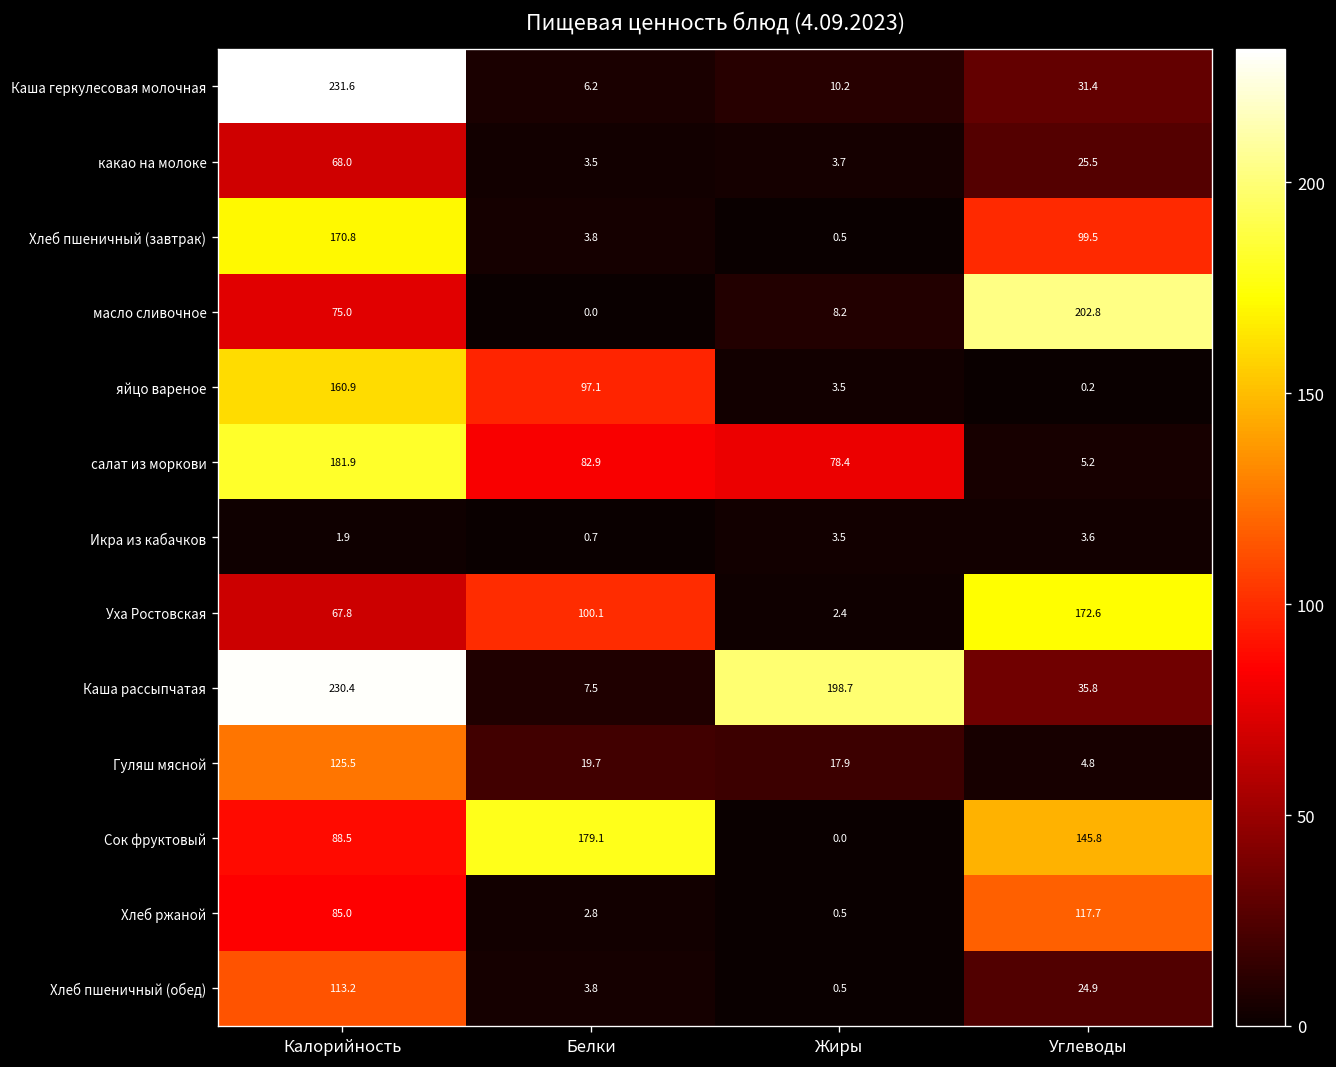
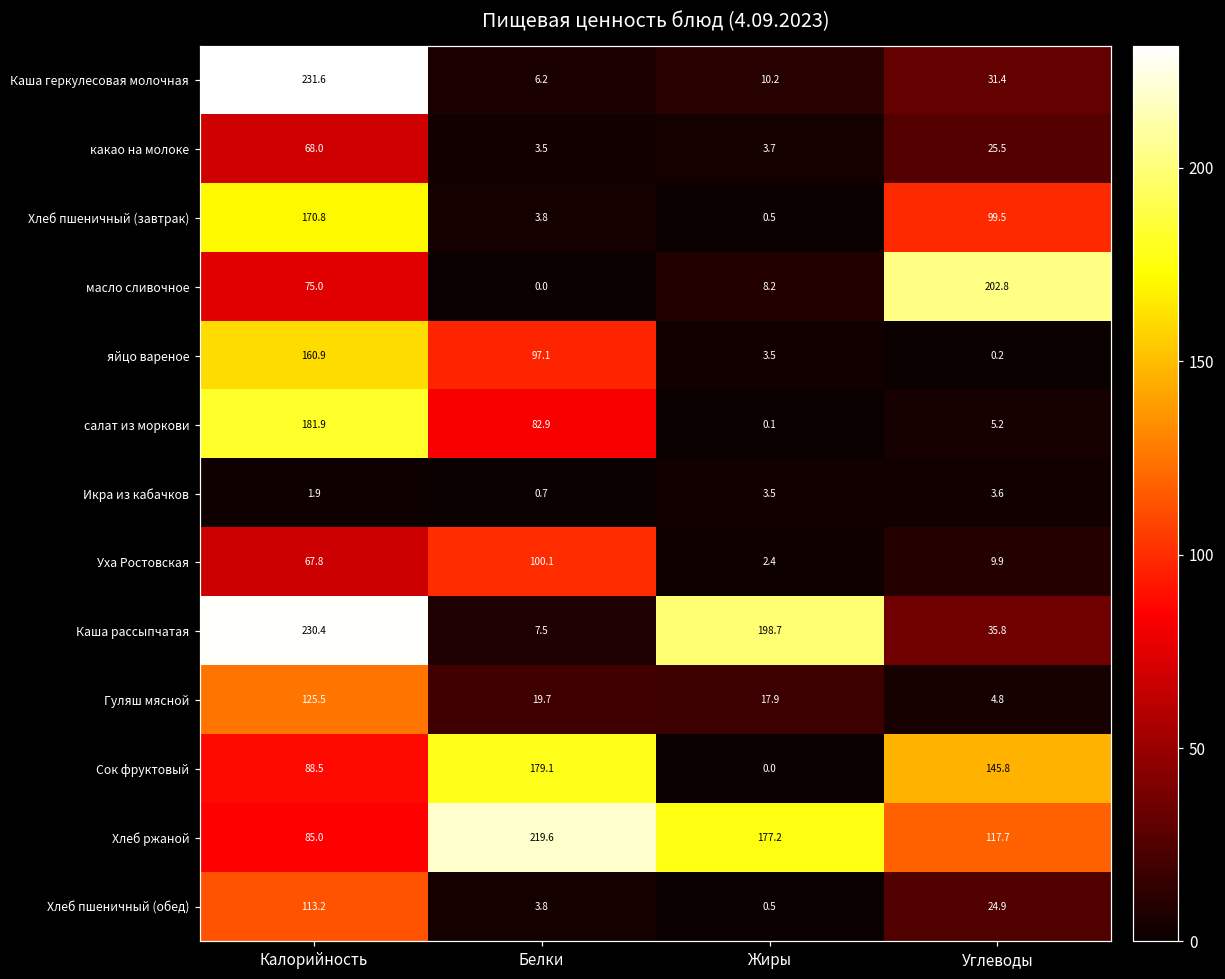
салат из моркови, Жиры: 78.4 -> 0.1
Уха Ростовская, Углеводы: 172.6 -> 9.9
Хлеб ржаной, Белки: 2.8 -> 219.6
Хлеб ржаной, Жиры: 0.5 -> 177.2
